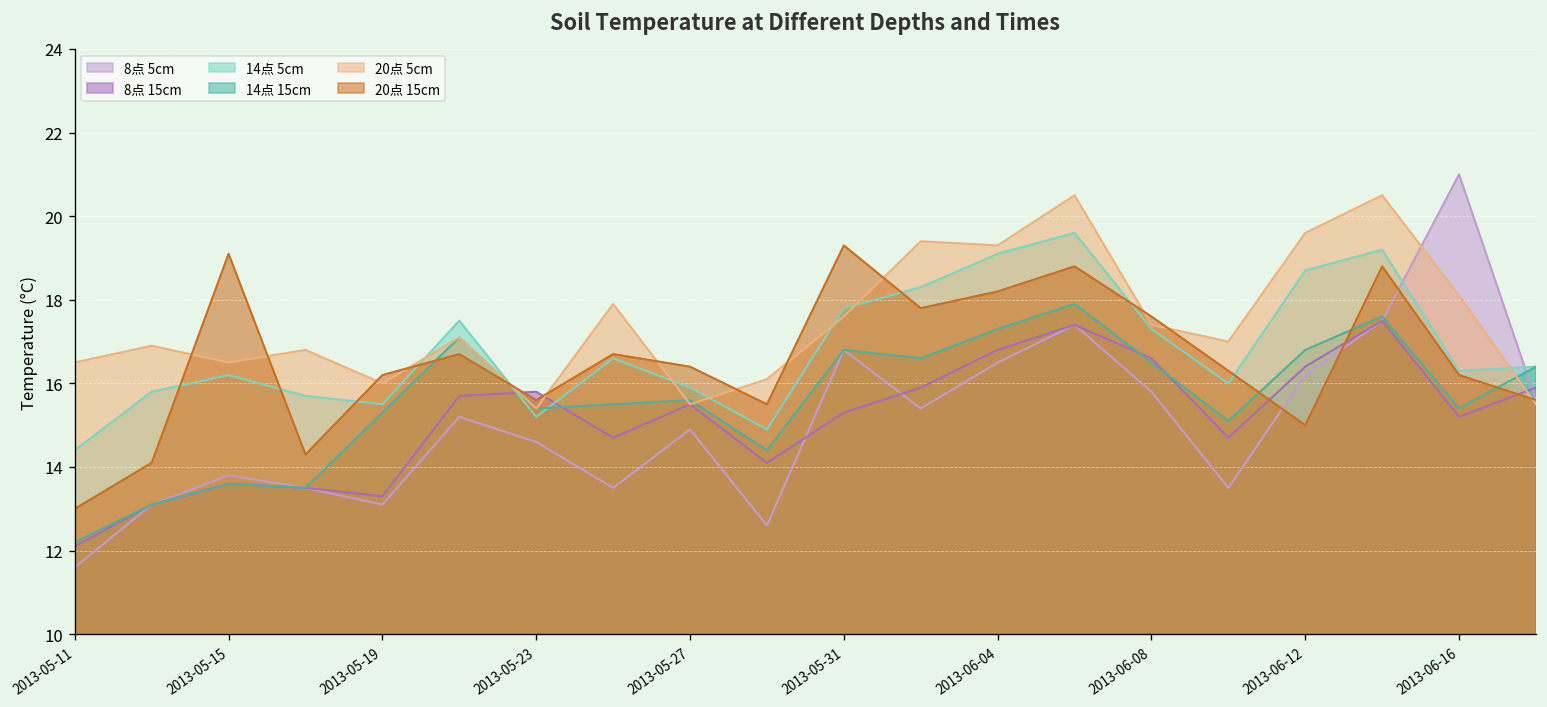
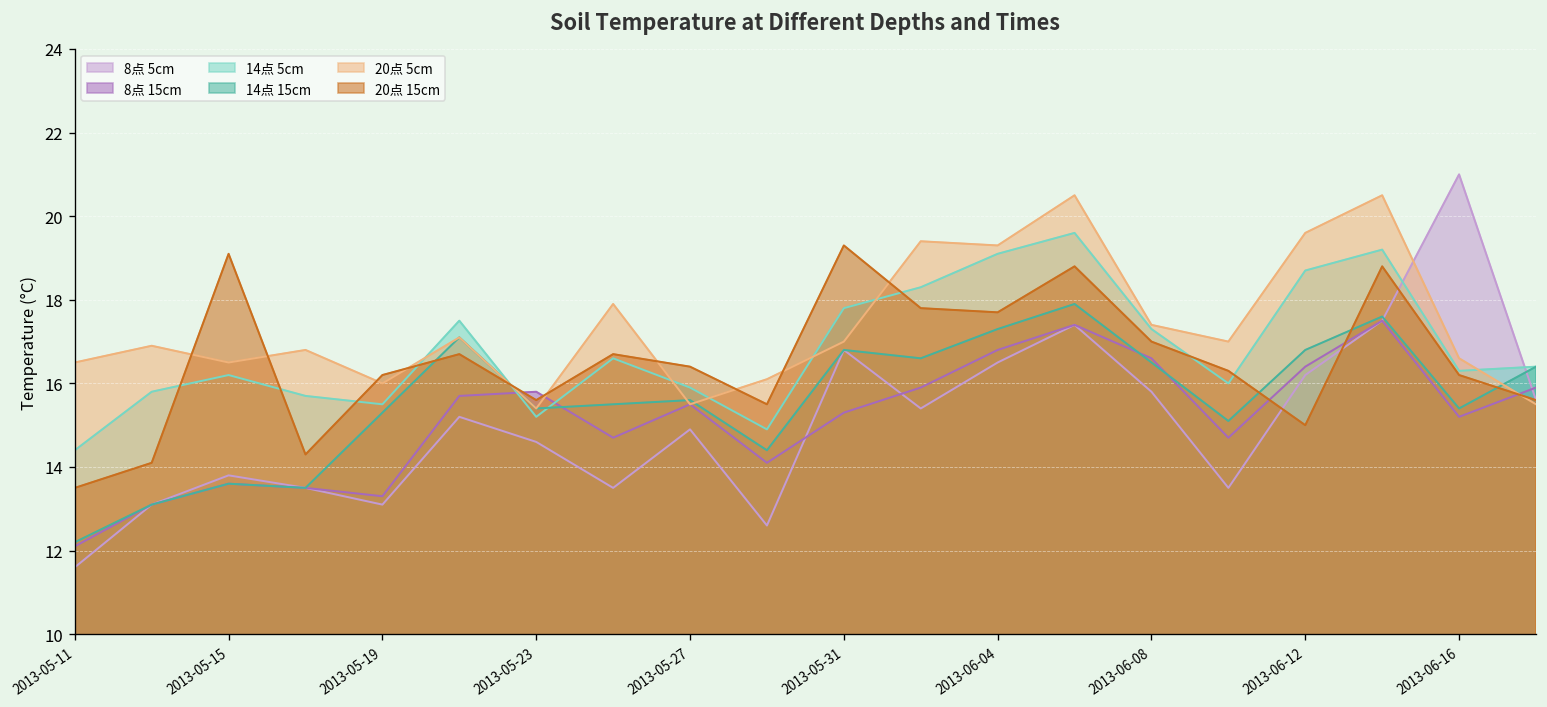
20点 15cm, 2013-05-11: 13.0 -> 13.5
20点 5cm, 2013-05-31: 17.6 -> 17.0
20点 15cm, 2013-06-04: 18.2 -> 17.7
20点 15cm, 2013-06-08: 17.6 -> 17.0
20点 5cm, 2013-06-16: 18.1 -> 16.6
